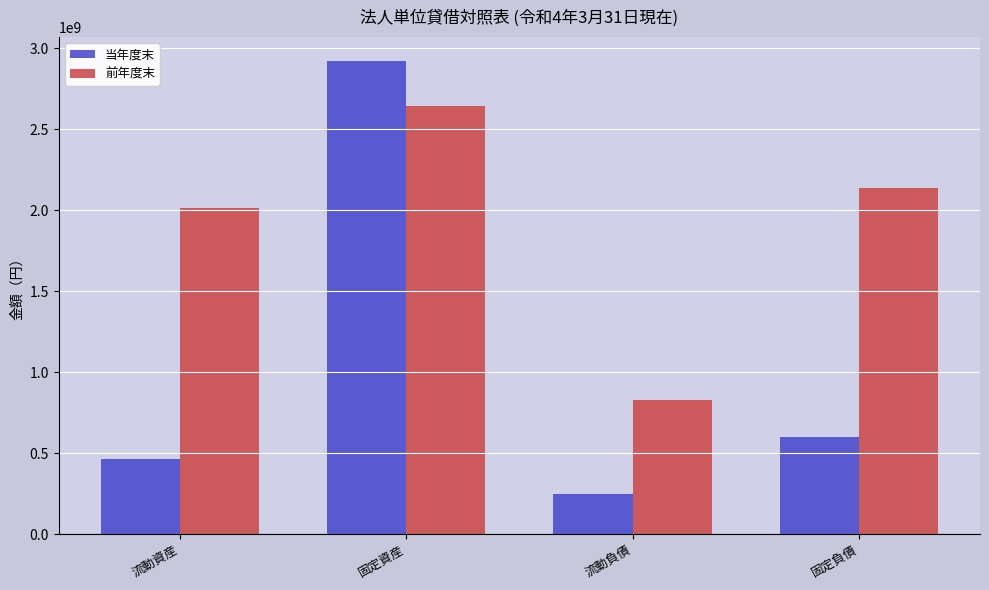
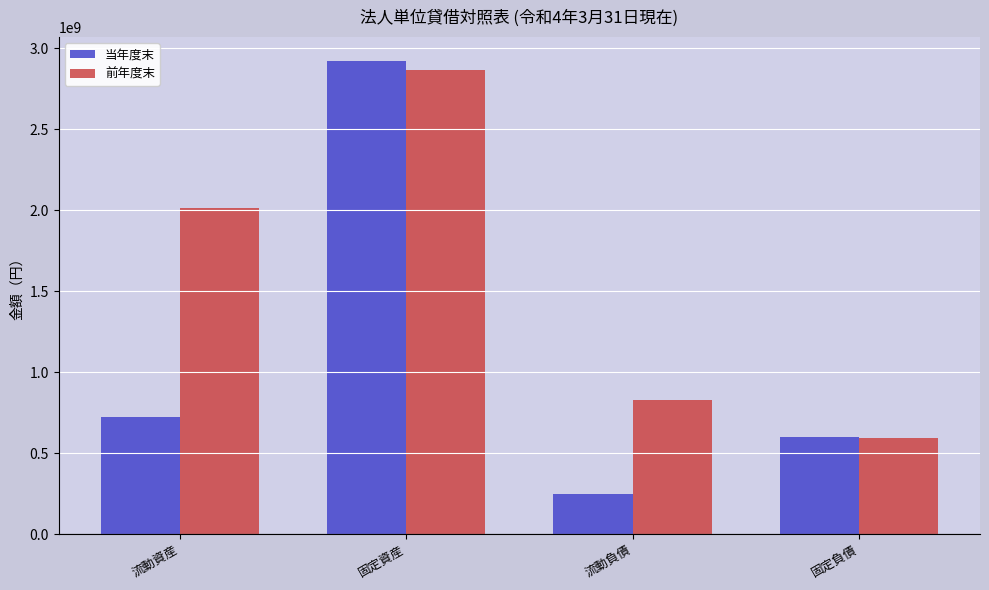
当年度末, 流動資産: 460000000 -> 720000000
前年度末, 固定資産: 2650000000 -> 2870000000
前年度末, 固定負債: 2140000000 -> 590000000
